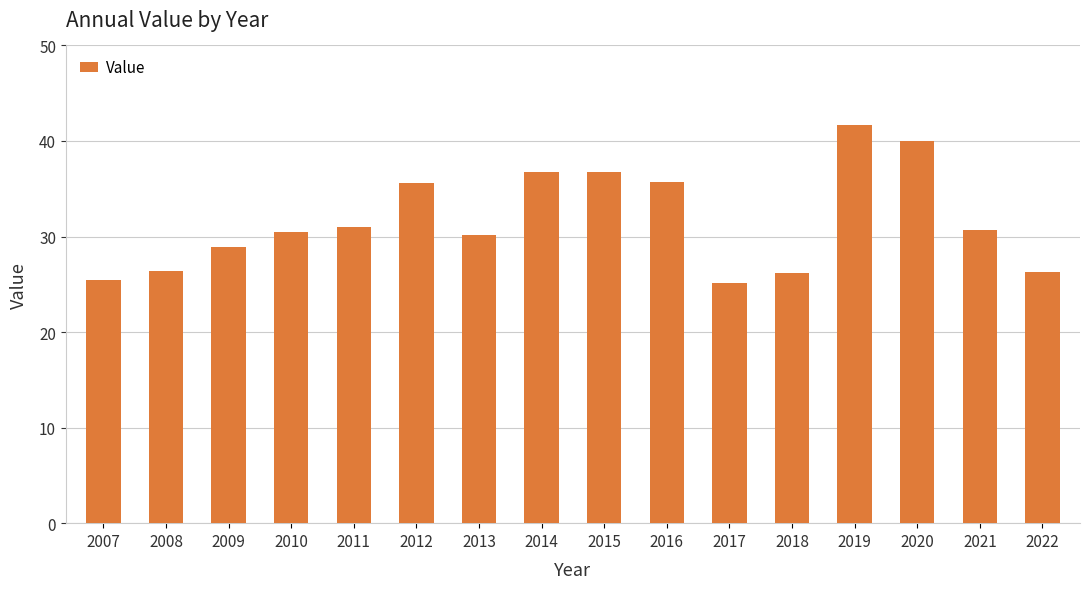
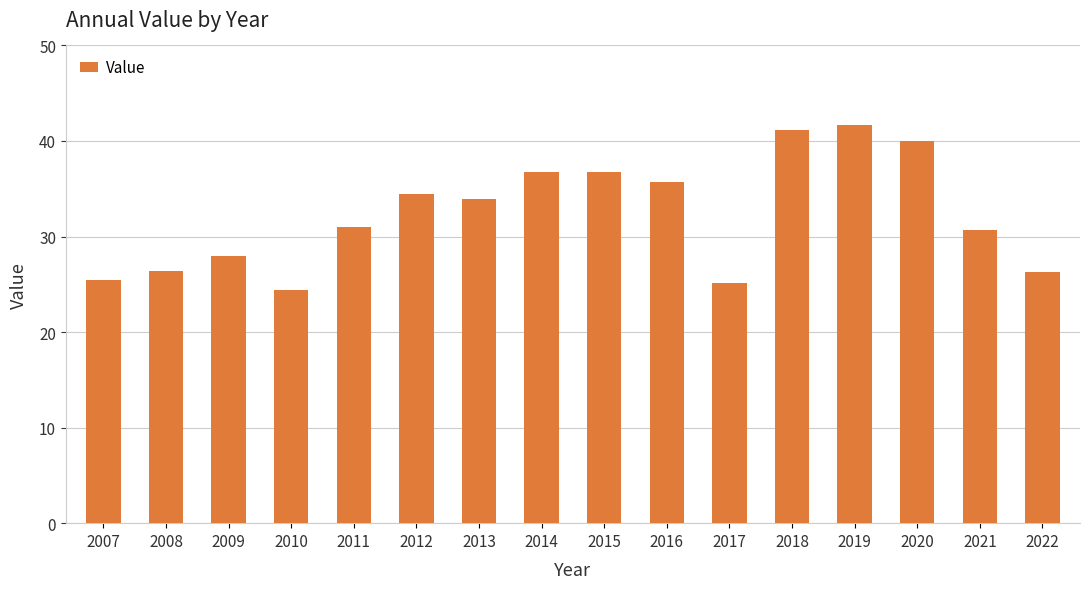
2009: 29 -> 28
2010: 31 -> 24
2012: 36 -> 35
2013: 30 -> 34
2018: 26 -> 41
